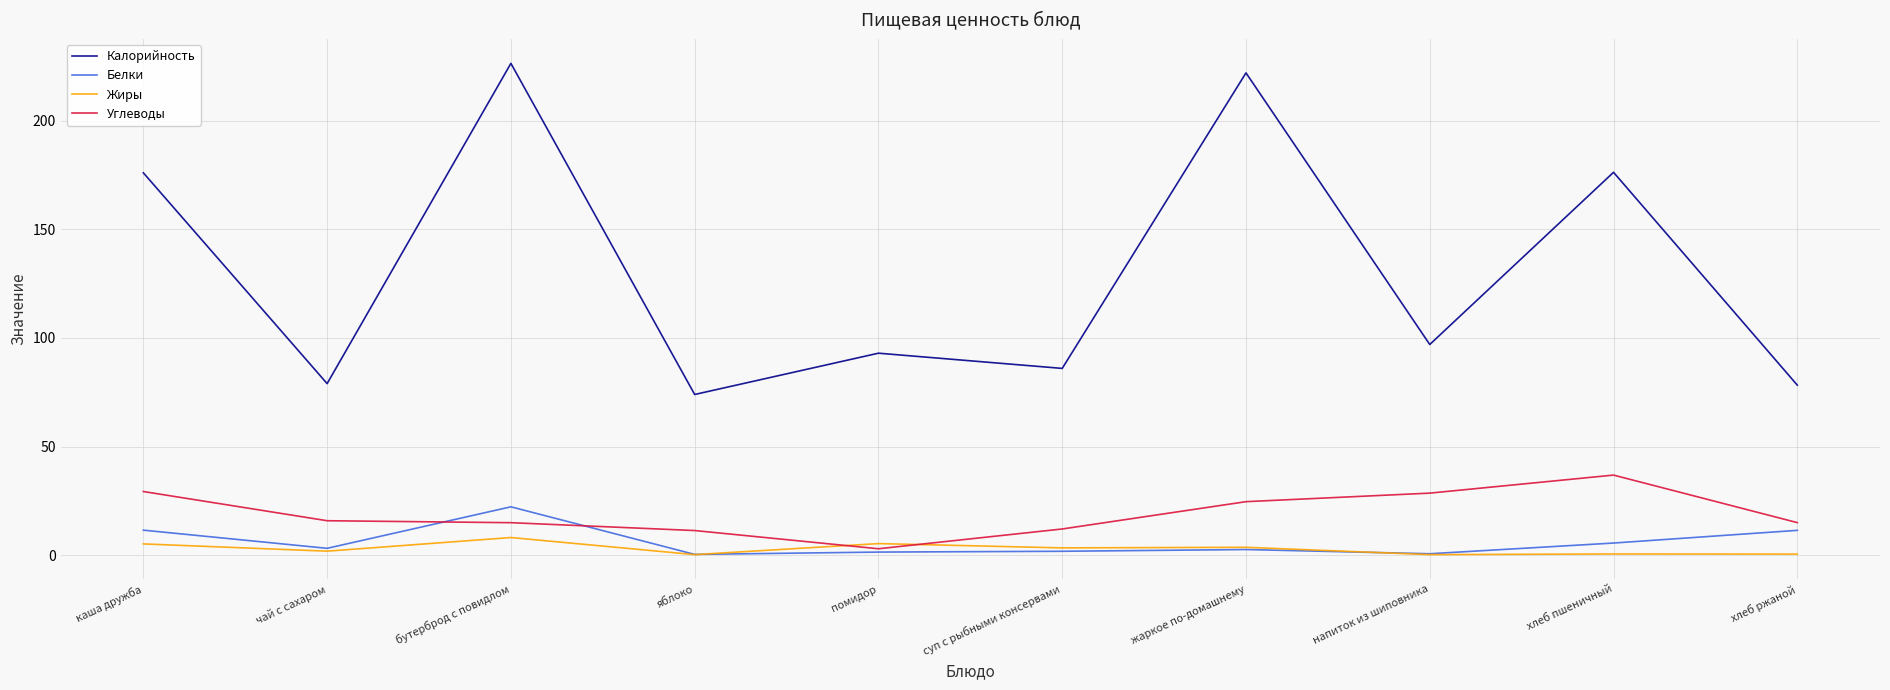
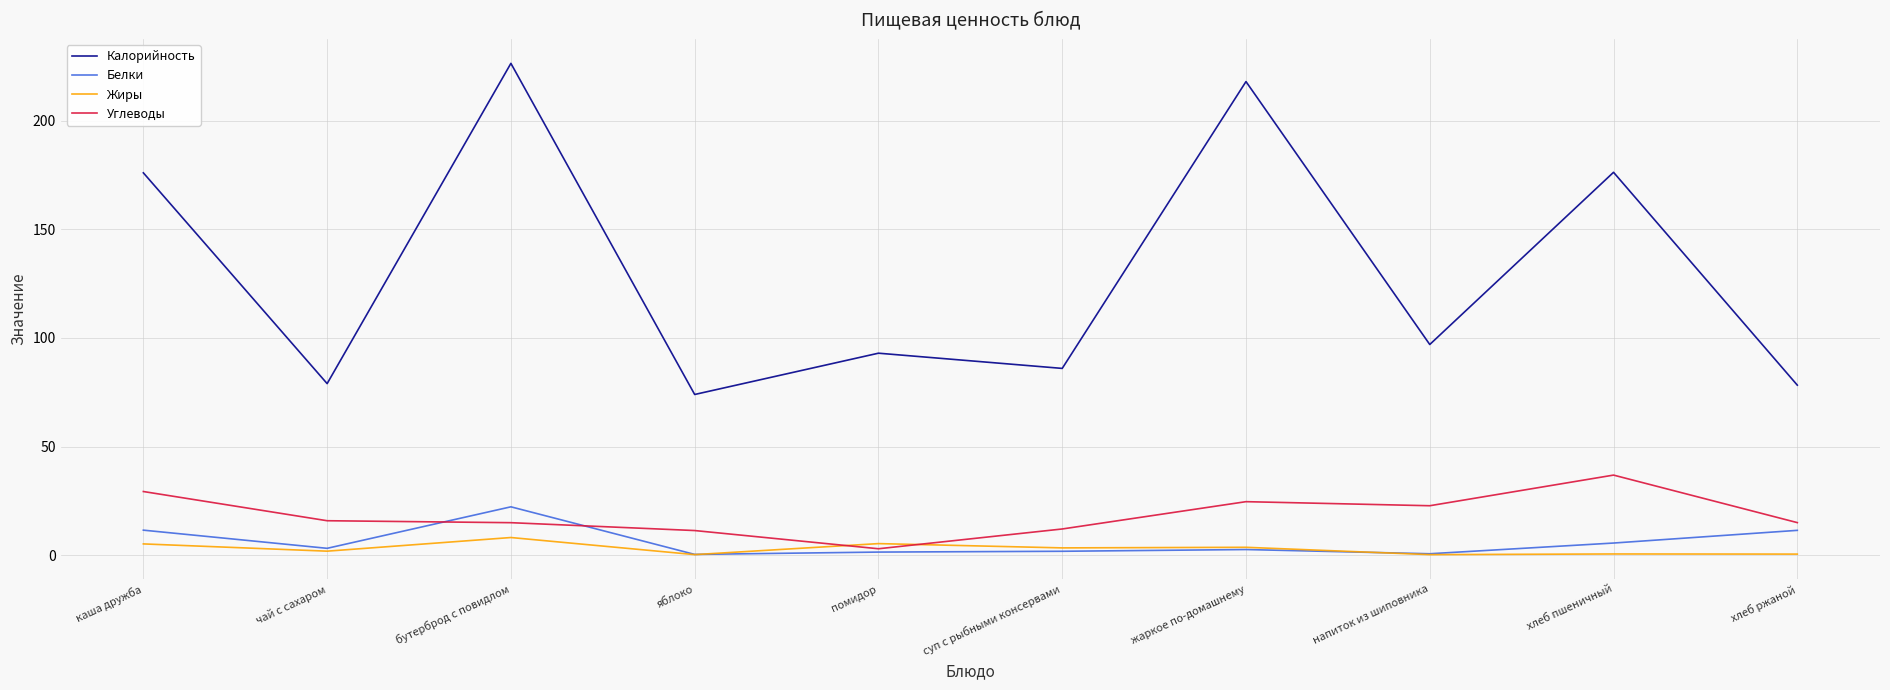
Калорийность, жаркое по-домашнему: 222 -> 218
Углеводы, напиток из шиповника: 29 -> 23
